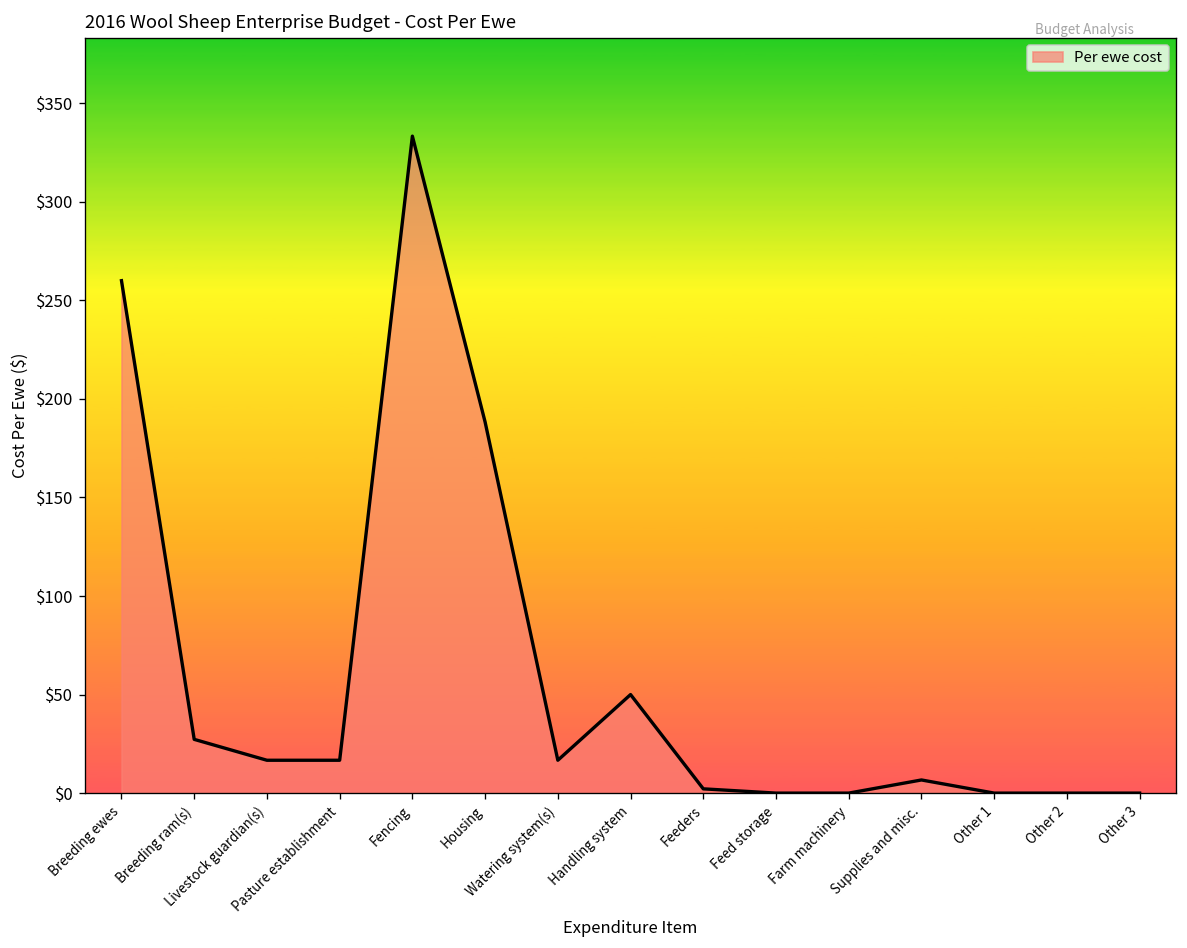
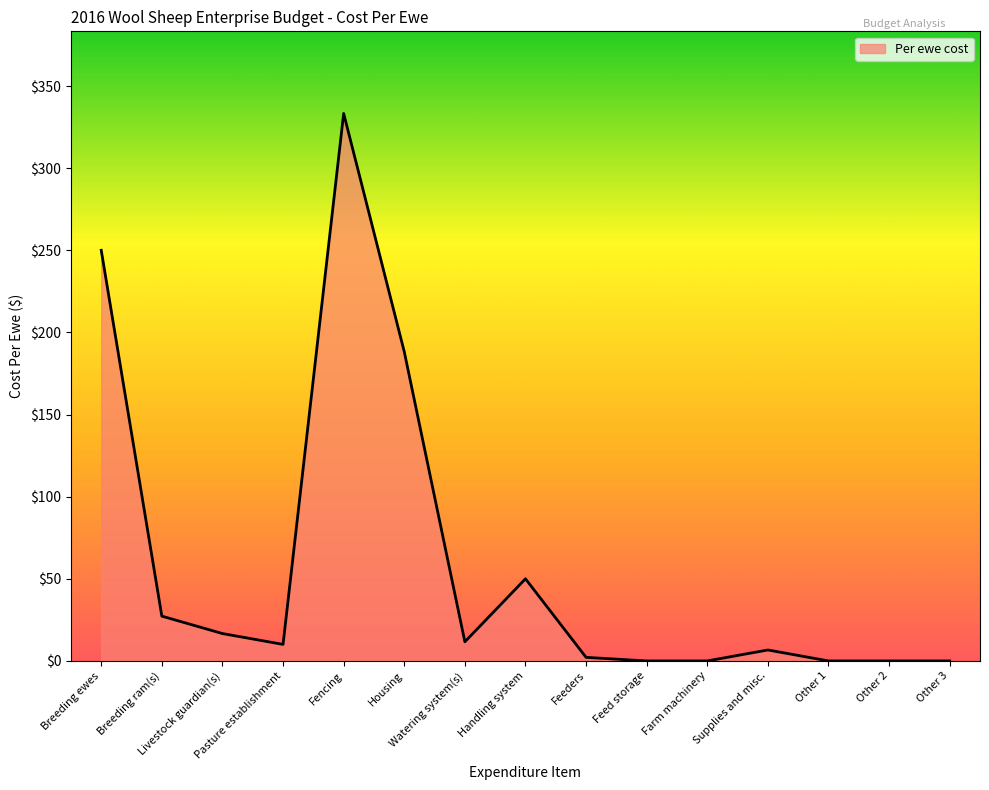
Breeding ewes: $260 -> $250
Pasture establishment: $17 -> $10
Watering system(s): $17 -> $12
